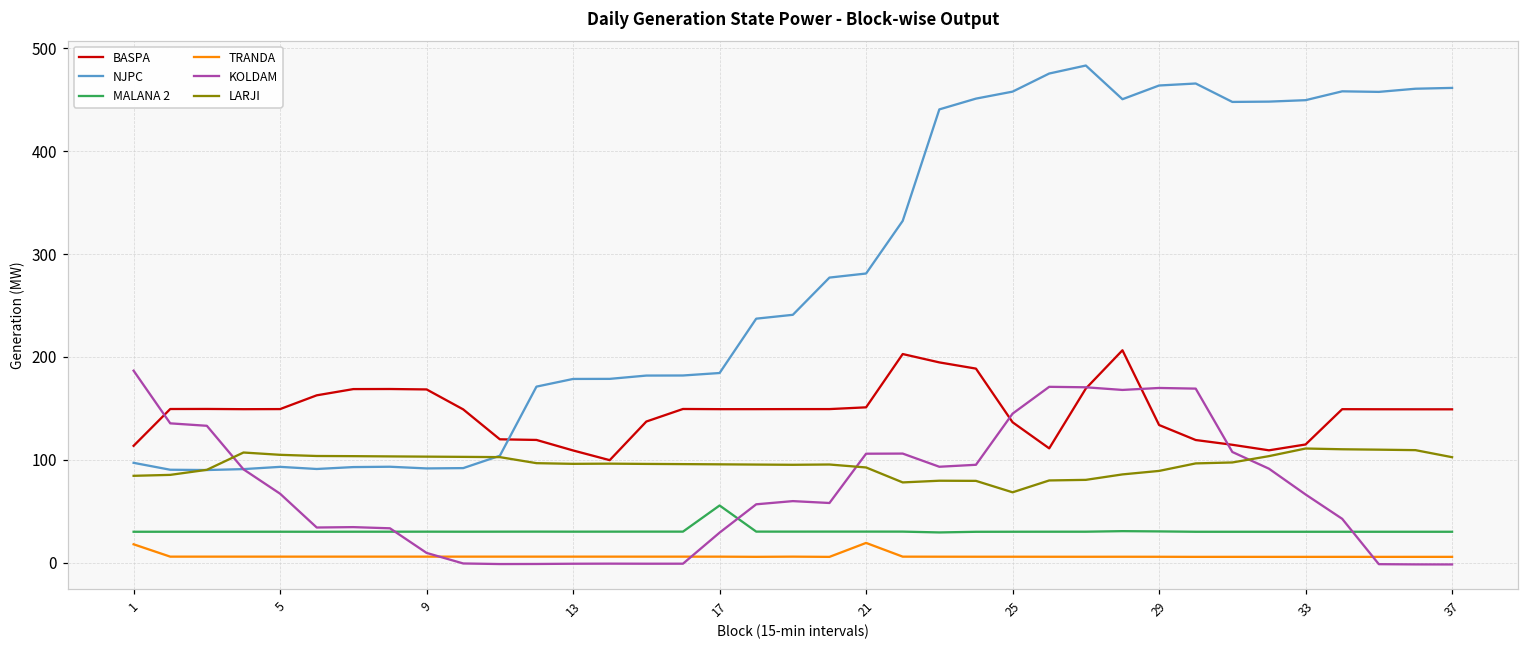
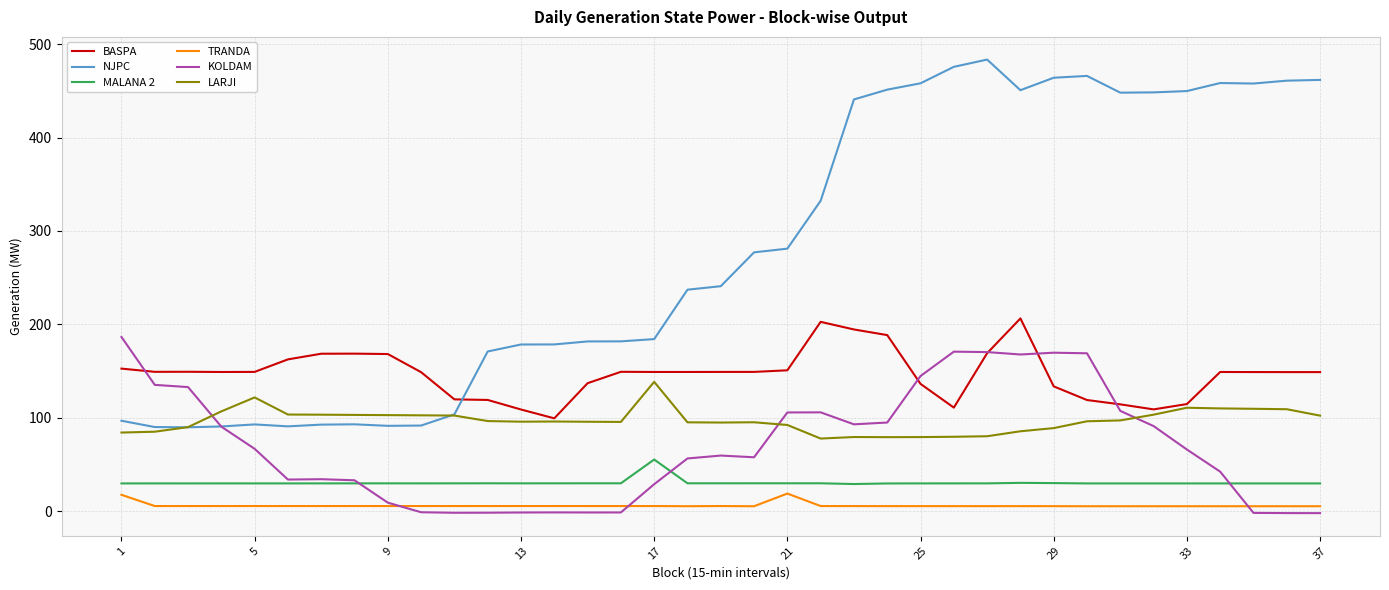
BASPA, 1: 110 -> 150
LARJI, 5: 100 -> 120
LARJI, 17: 100 -> 140
LARJI, 25: 70 -> 80
